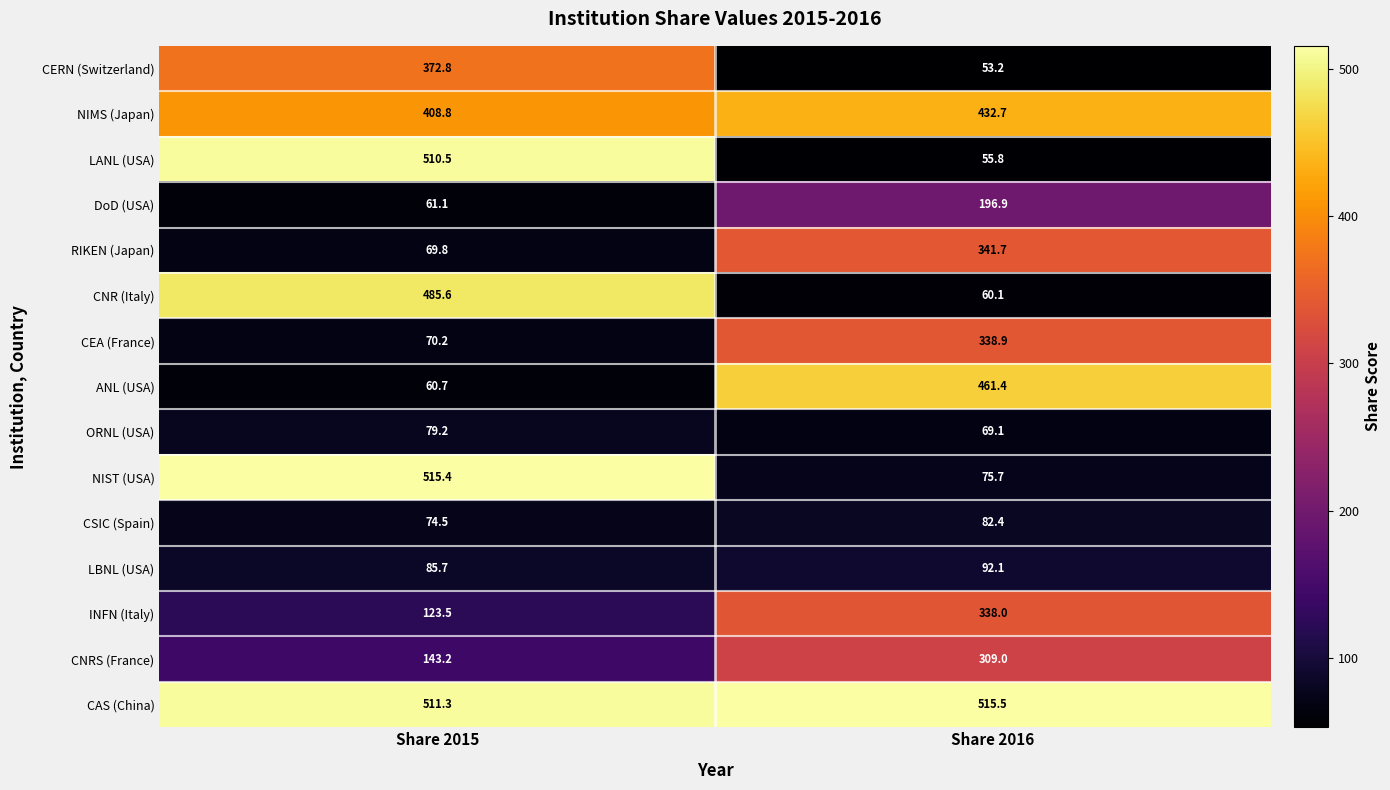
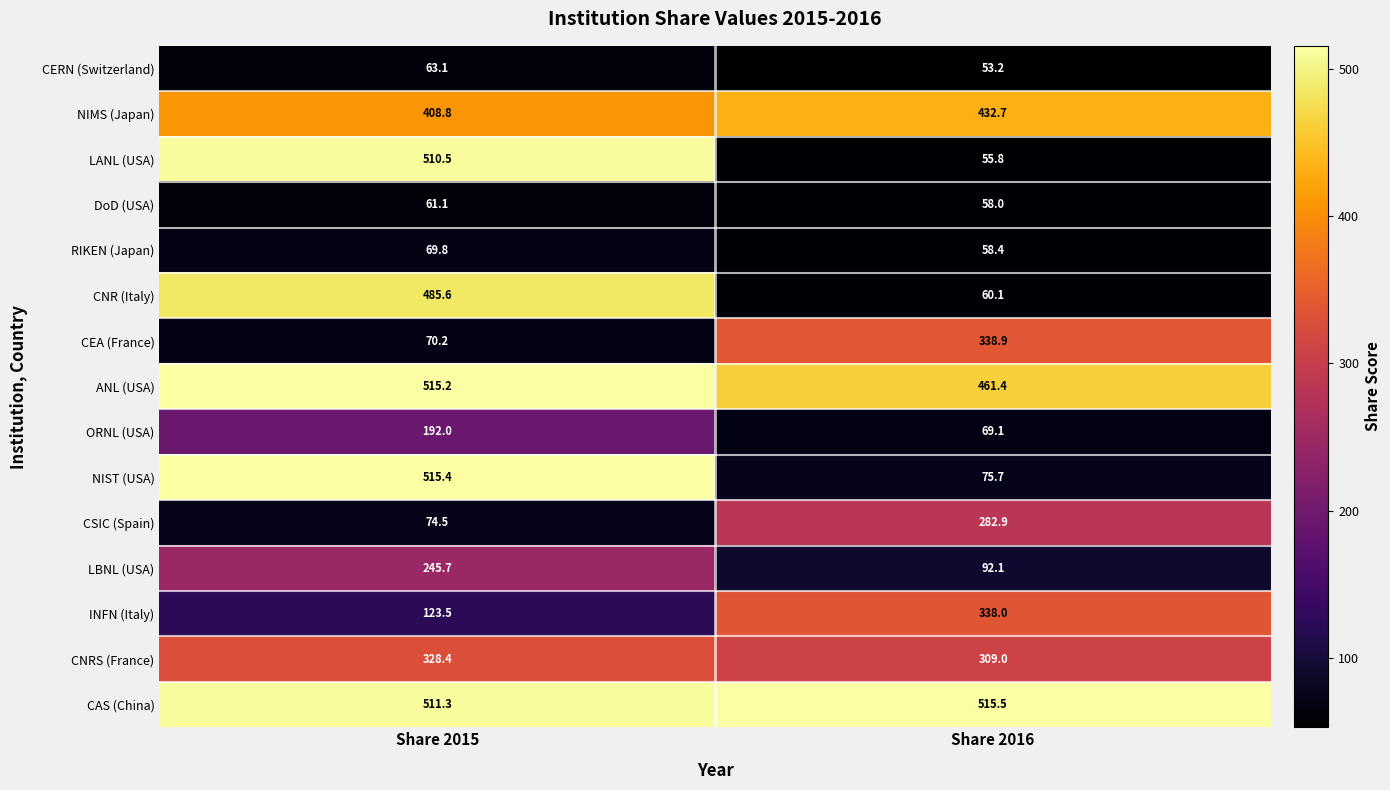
CERN (Switzerland), Share 2015: 372.8 -> 63.1
DoD (USA), Share 2016: 196.9 -> 58.0
RIKEN (Japan), Share 2016: 341.7 -> 58.4
ANL (USA), Share 2015: 60.7 -> 515.2
ORNL (USA), Share 2015: 79.2 -> 192.0
CSIC (Spain), Share 2016: 82.4 -> 282.9
LBNL (USA), Share 2015: 85.7 -> 245.7
CNRS (France), Share 2015: 143.2 -> 328.4
